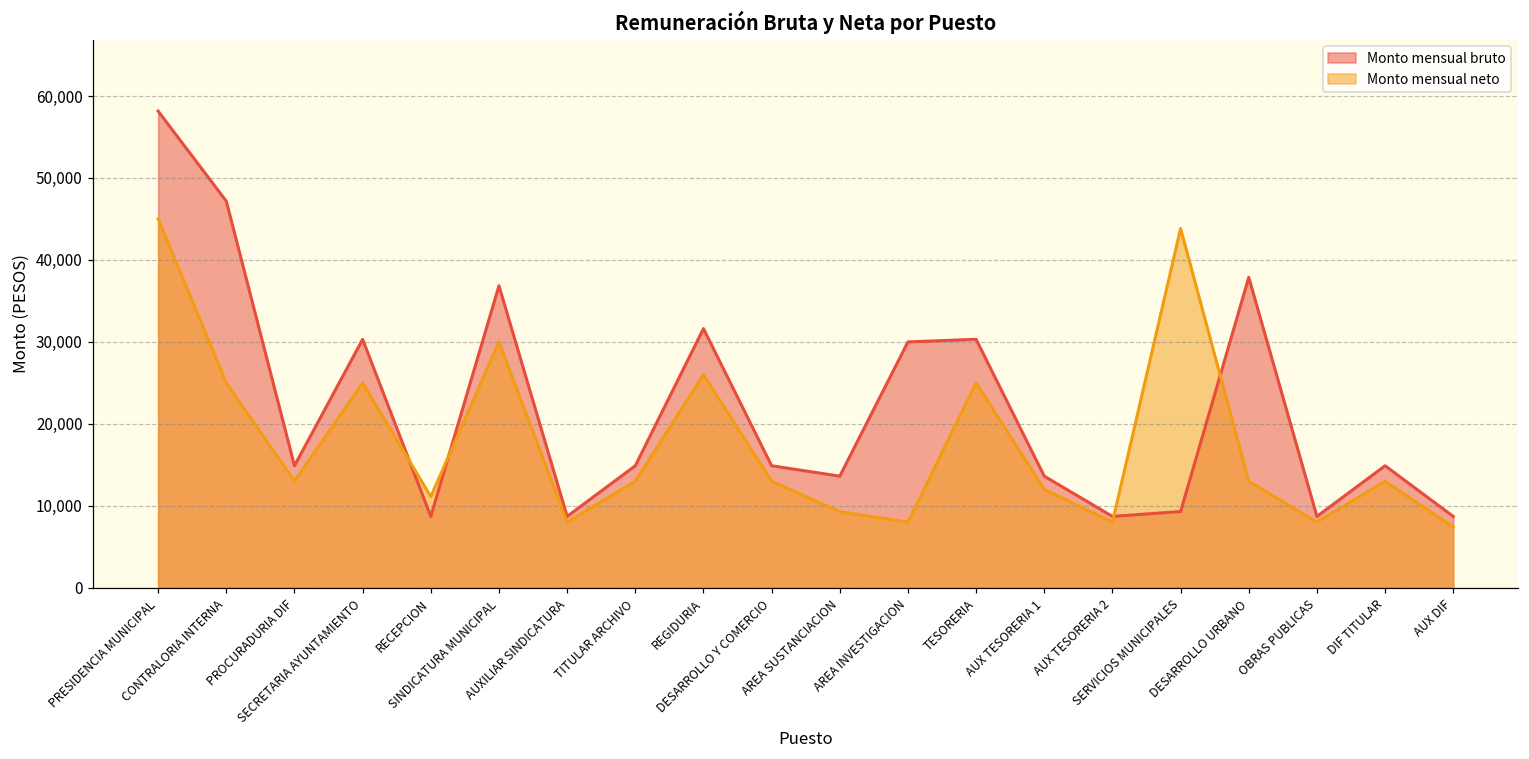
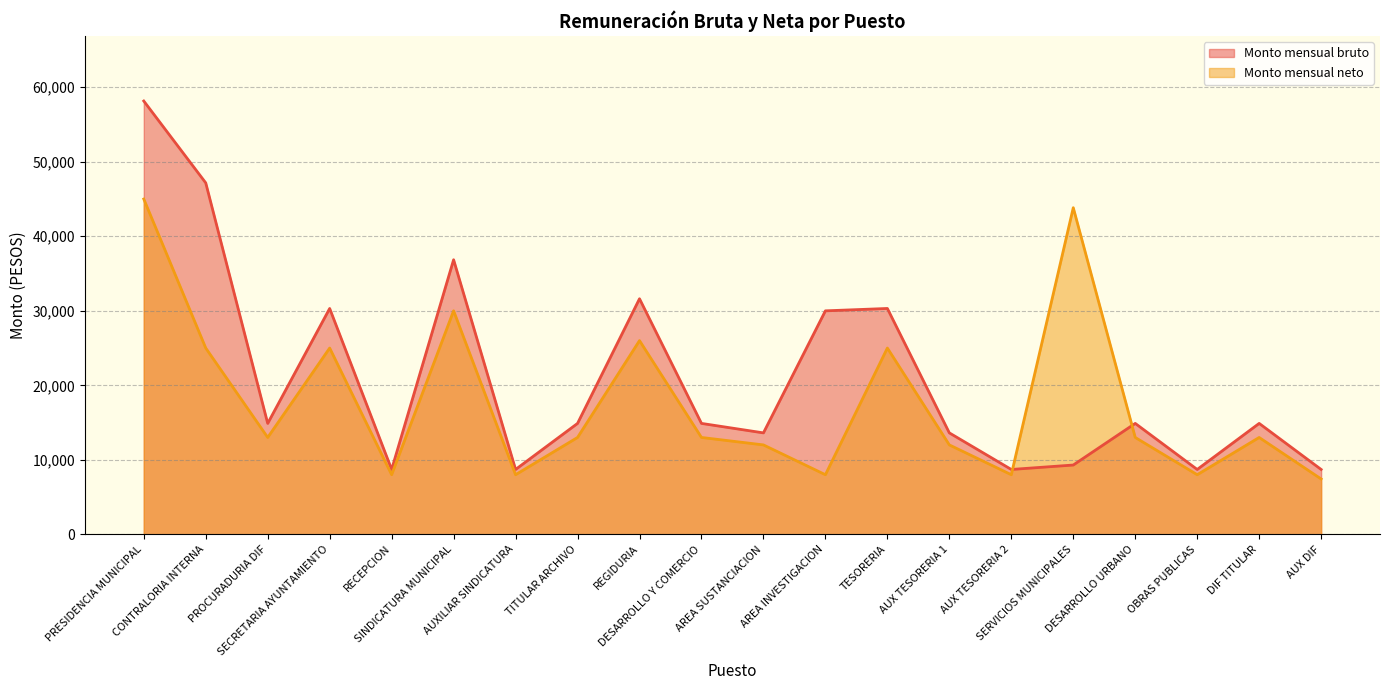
Monto mensual neto, RECEPCION: 11,000 -> 8,000
Monto mensual neto, AREA SUSTANCIACION: 9,000 -> 12,000
Monto mensual bruto, DESARROLLO URBANO: 38,000 -> 15,000
